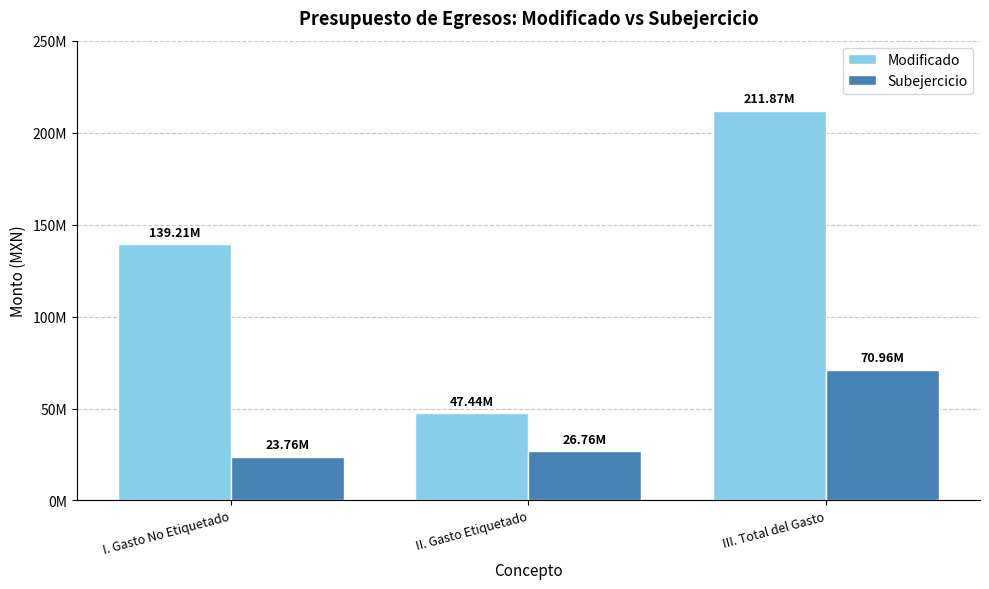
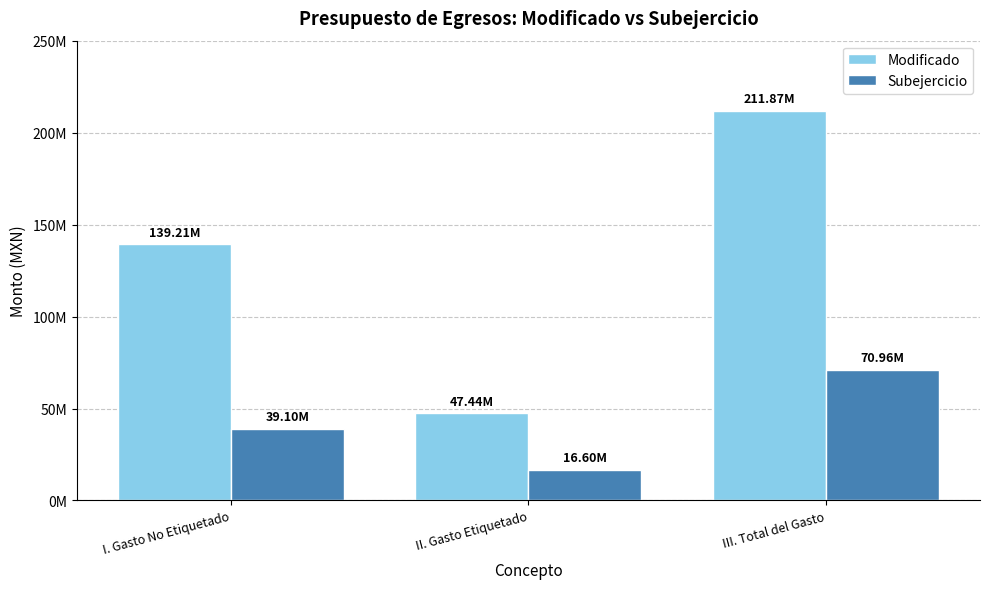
Subejercicio, I. Gasto No Etiquetado: 23.76M -> 39.10M
Subejercicio, II. Gasto Etiquetado: 26.76M -> 16.60M
